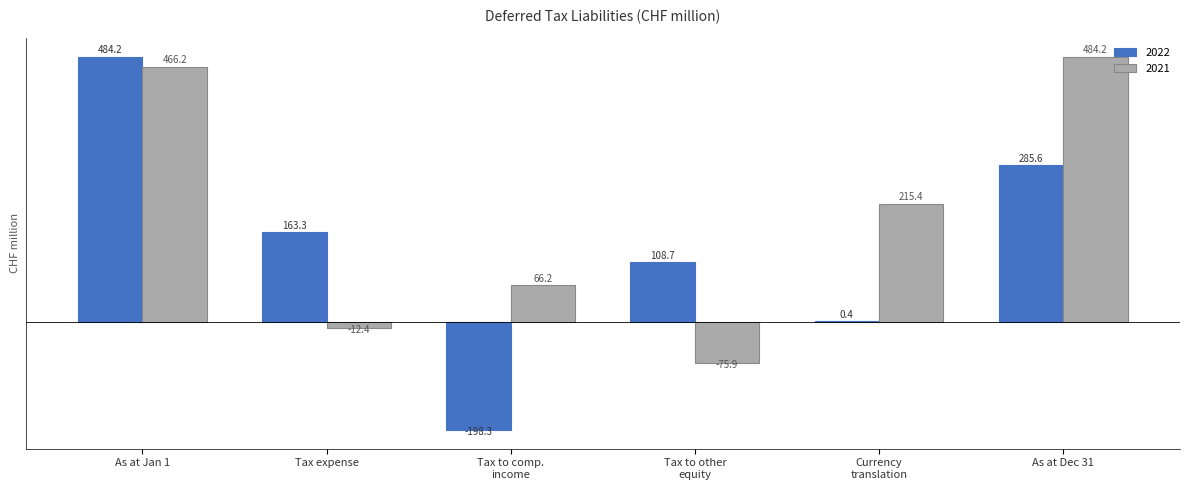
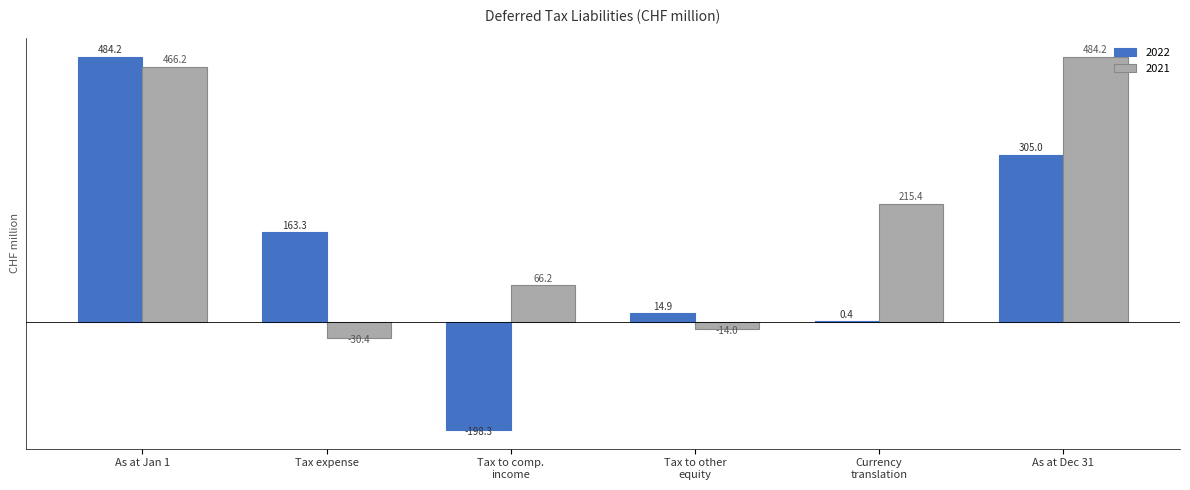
2021, Tax expense: -12.4 -> -30.4
2022, Tax to other equity: 108.7 -> 14.9
2021, Tax to other equity: -75.9 -> -14.0
2022, As at Dec 31: 285.6 -> 305.0
